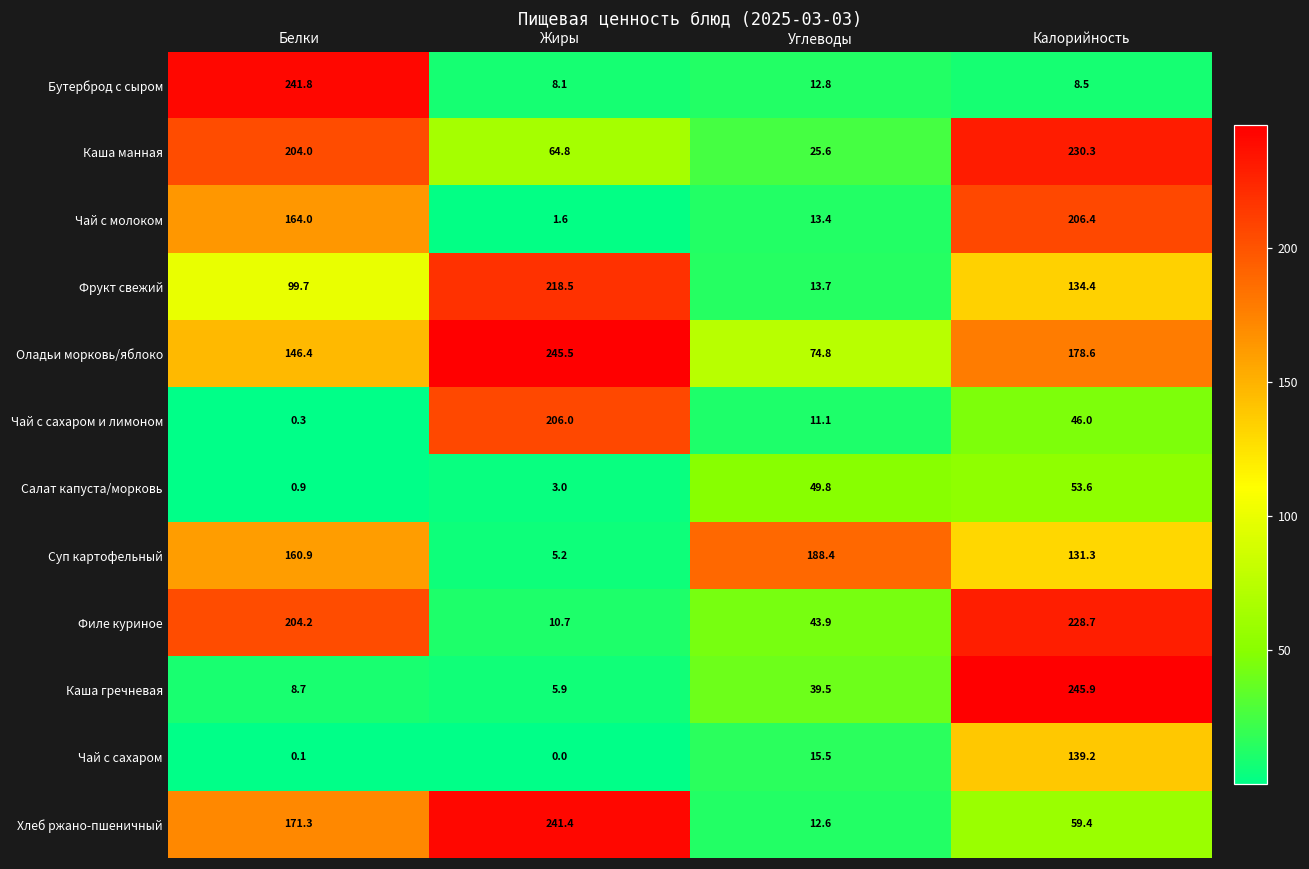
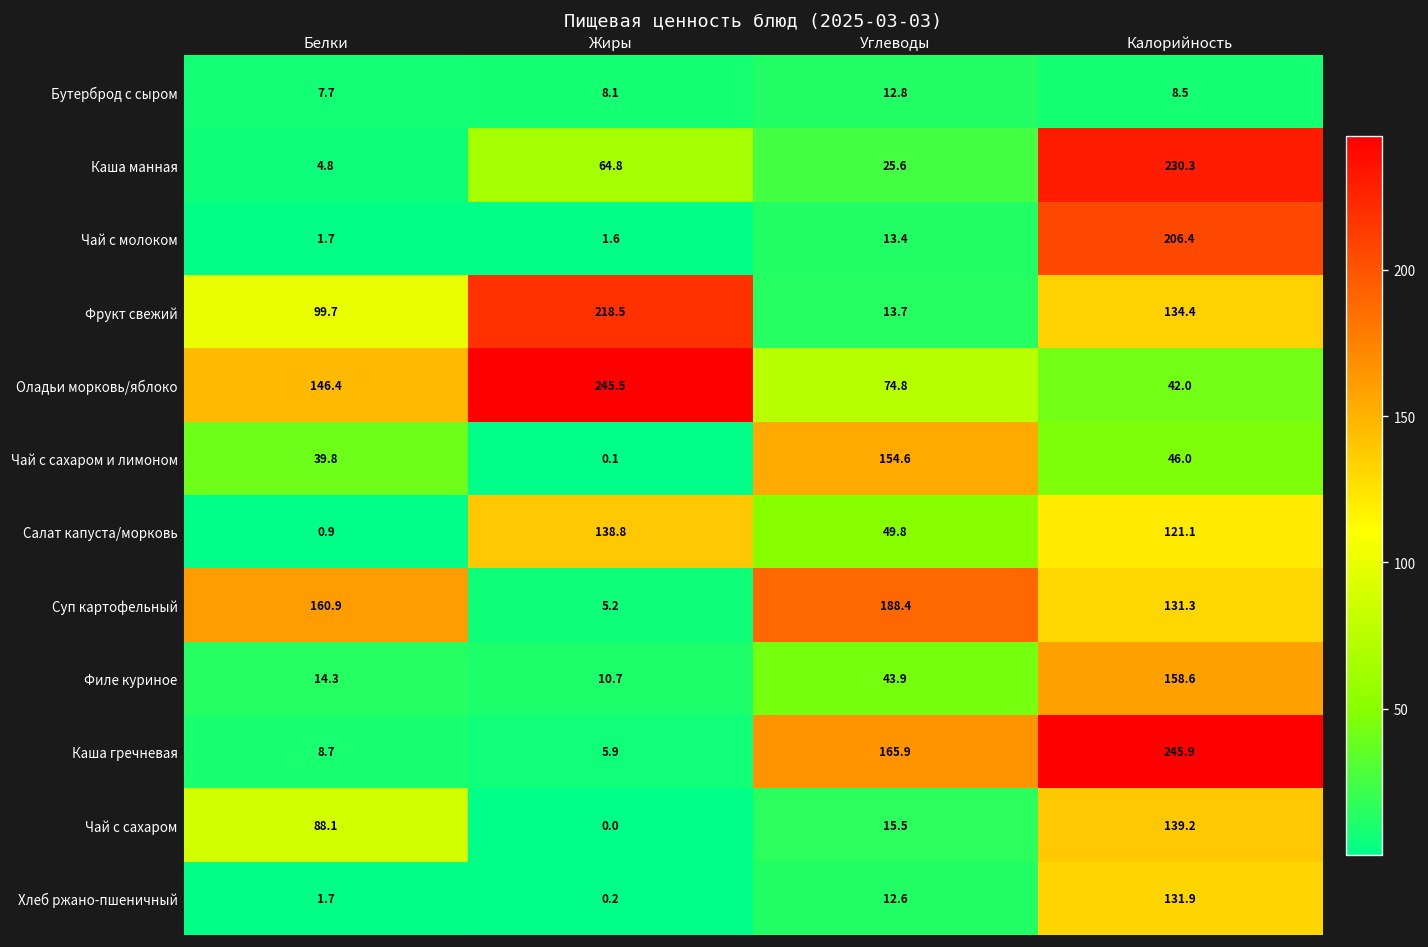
Бутерброд с сыром, Белки: 241.8 -> 7.7
Каша манная, Белки: 204.0 -> 4.8
Чай с молоком, Белки: 164.0 -> 1.7
Оладьи морковь/яблоко, Калорийность: 178.6 -> 42.0
Чай с сахаром и лимоном, Белки: 0.3 -> 39.8
Чай с сахаром и лимоном, Жиры: 206.0 -> 0.1
Чай с сахаром и лимоном, Углеводы: 11.1 -> 154.6
Салат капуста/морковь, Жиры: 3.0 -> 138.8
Салат капуста/морковь, Калорийность: 53.6 -> 121.1
Филе куриное, Белки: 204.2 -> 14.3
Филе куриное, Калорийность: 228.7 -> 158.6
Каша гречневая, Углеводы: 39.5 -> 165.9
Чай с сахаром, Белки: 0.1 -> 88.1
Хлеб ржано-пшеничный, Белки: 171.3 -> 1.7
Хлеб ржано-пшеничный, Жиры: 241.4 -> 0.2
Хлеб ржано-пшеничный, Калорийность: 59.4 -> 131.9
